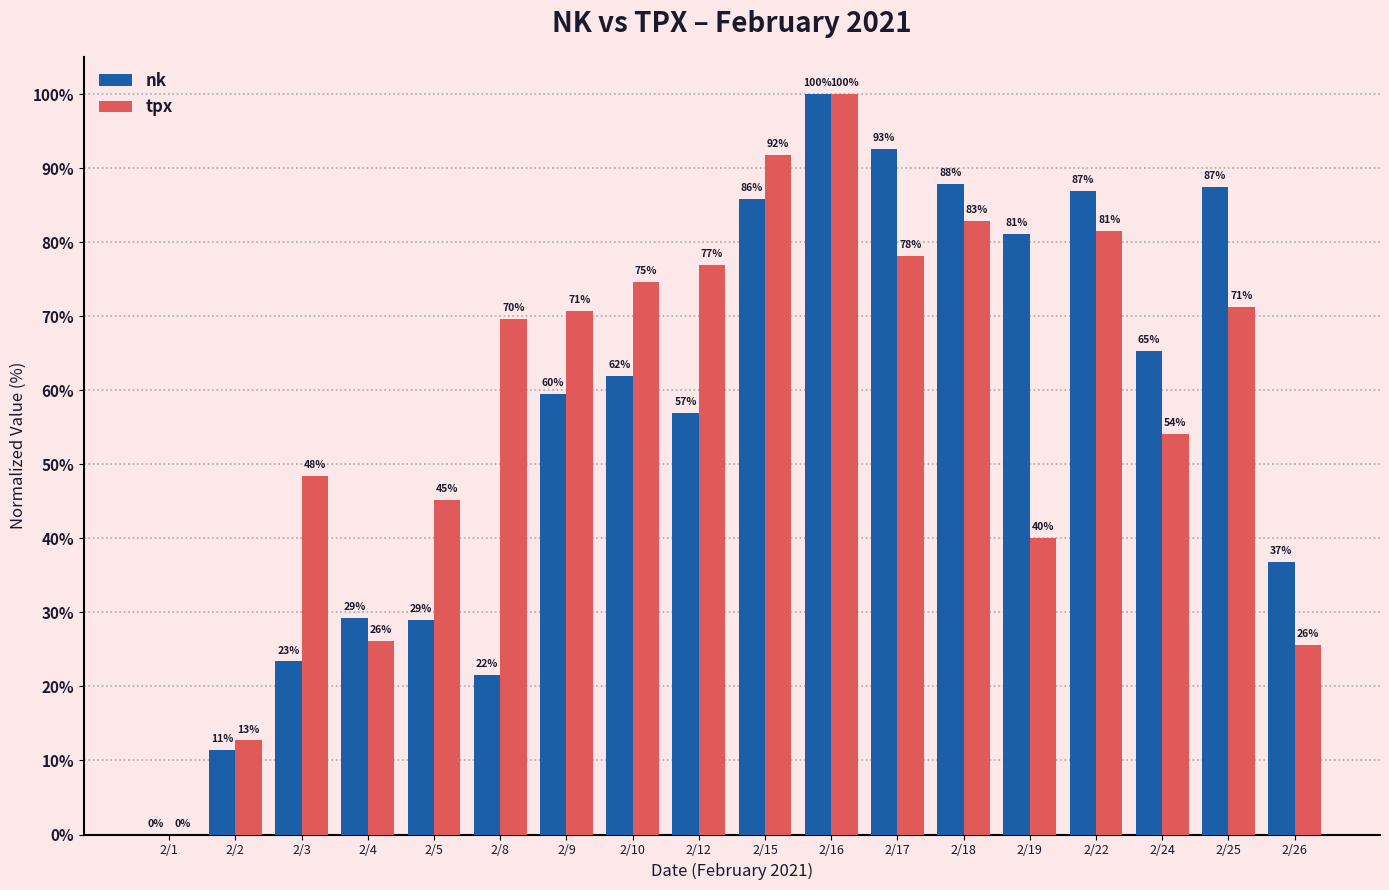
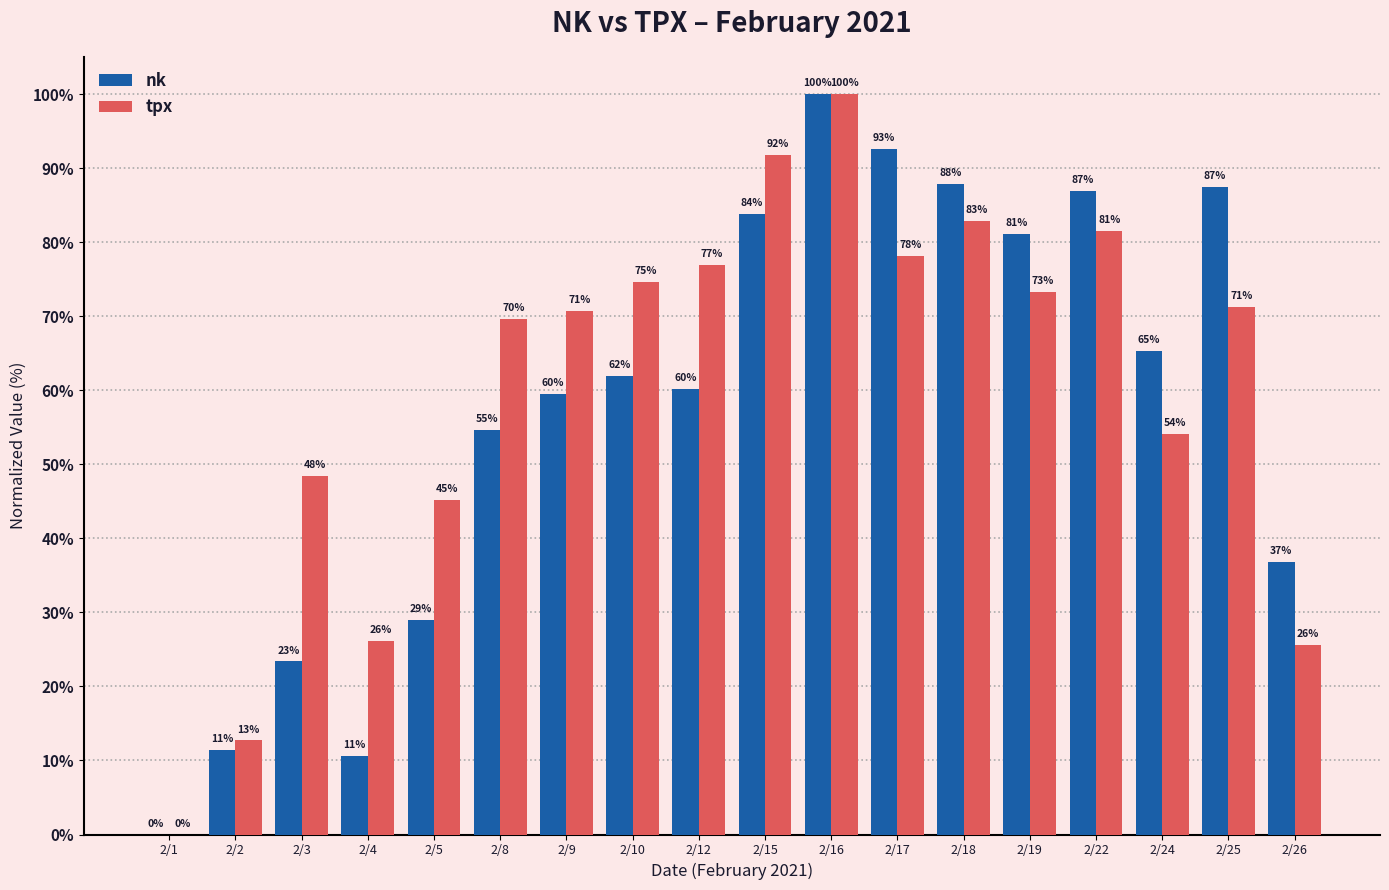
nk, 2/4: 29% -> 11%
nk, 2/8: 22% -> 55%
nk, 2/12: 57% -> 60%
nk, 2/15: 86% -> 84%
tpx, 2/19: 40% -> 73%
